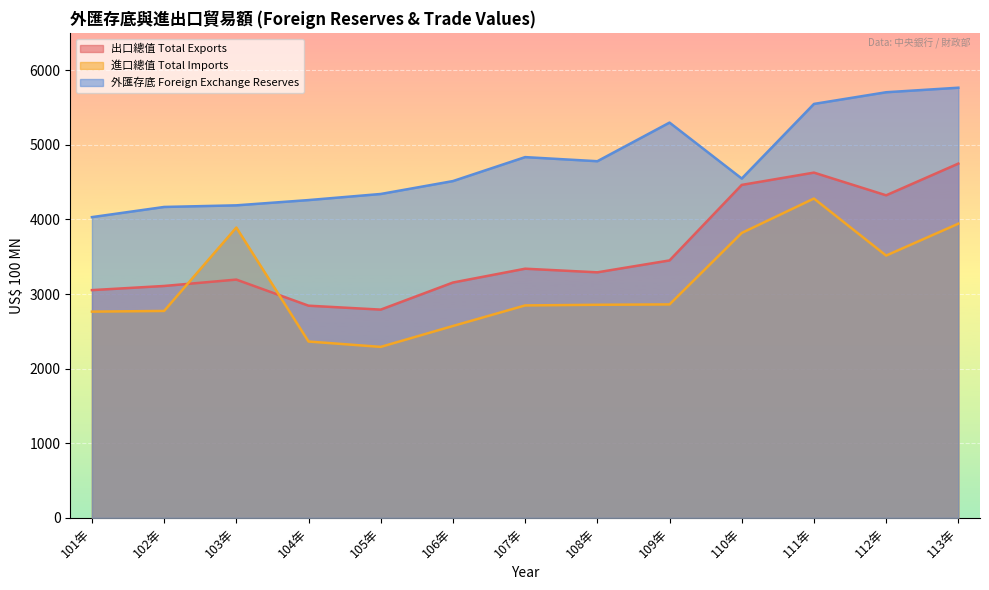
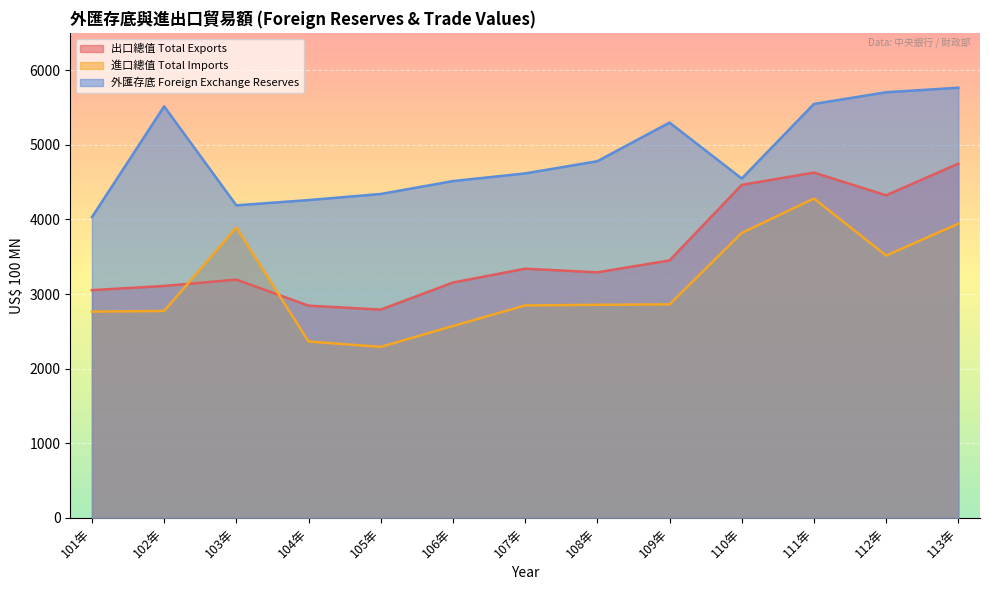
外匯存底 Foreign Exchange Reserves, 102年: 4200 -> 5500
外匯存底 Foreign Exchange Reserves, 107年: 4800 -> 4600
